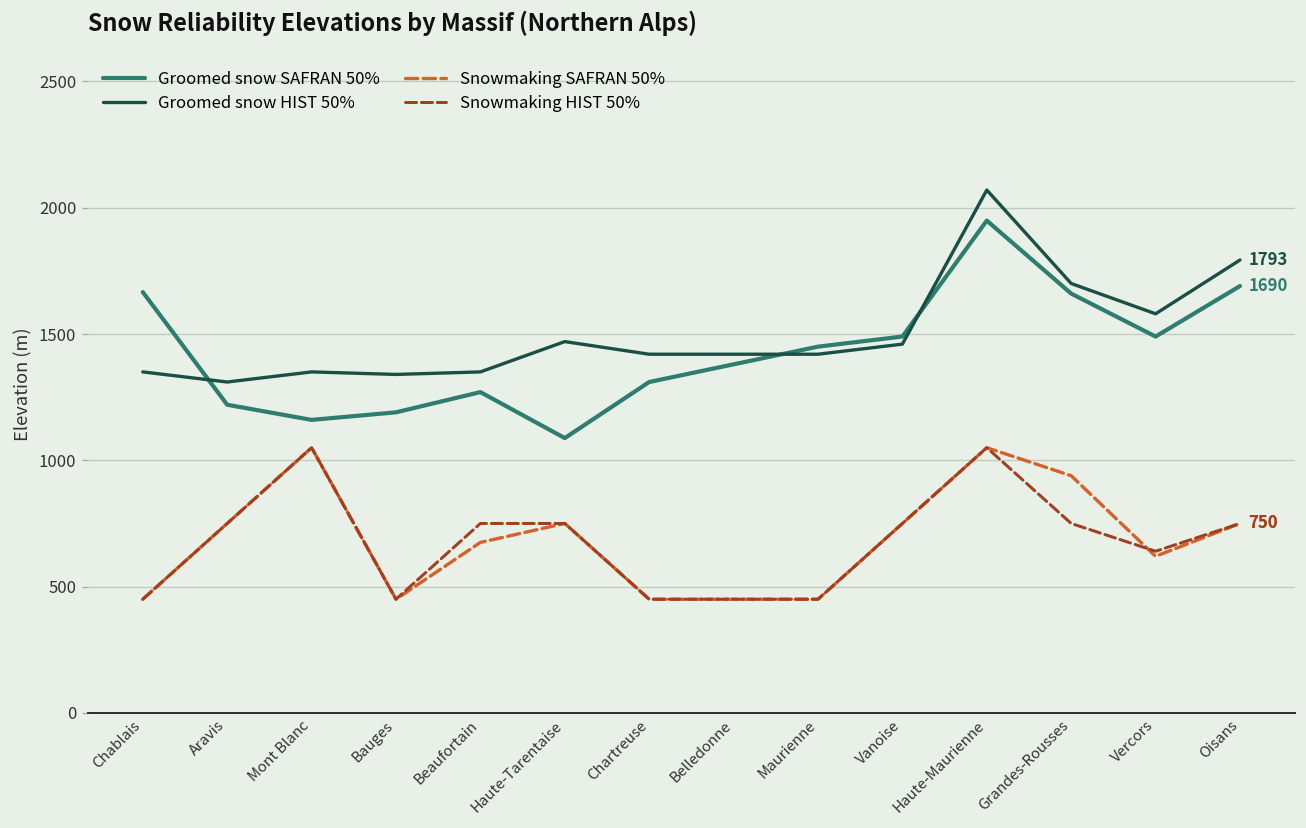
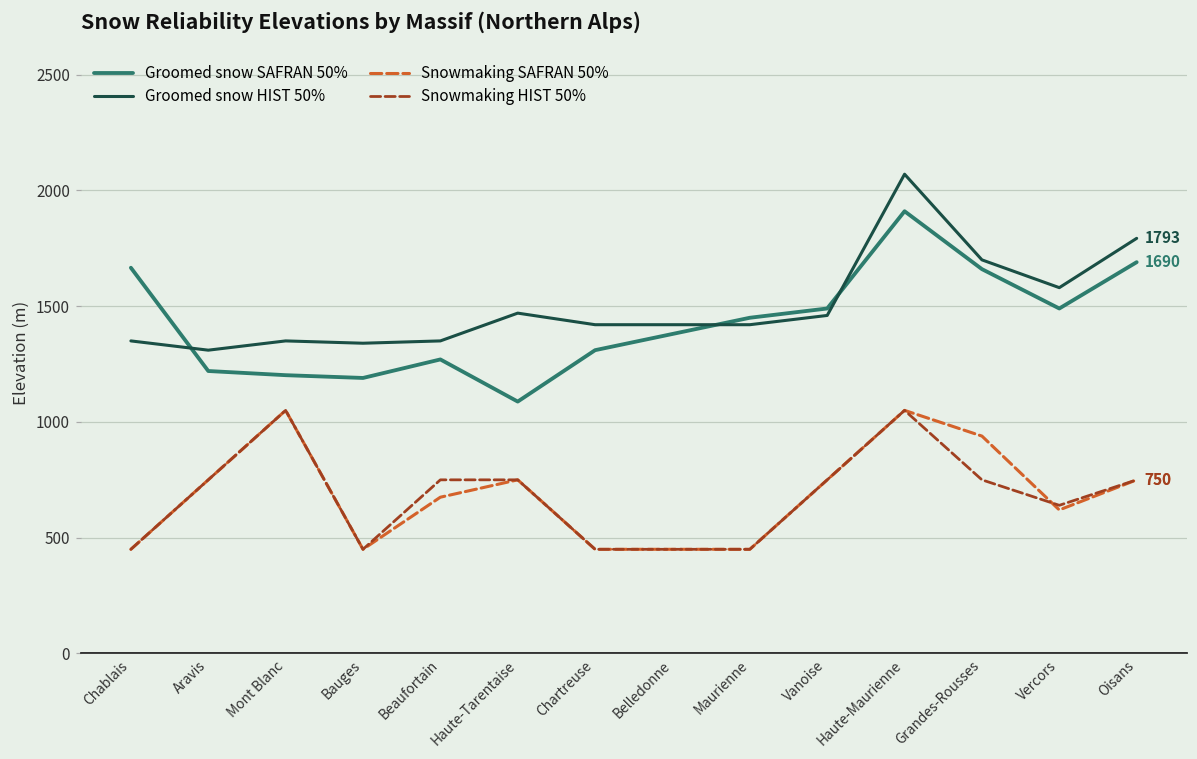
Groomed snow SAFRAN 50%, Mont Blanc: 1160 -> 1200
Groomed snow SAFRAN 50%, Haute-Maurienne: 1950 -> 1910
